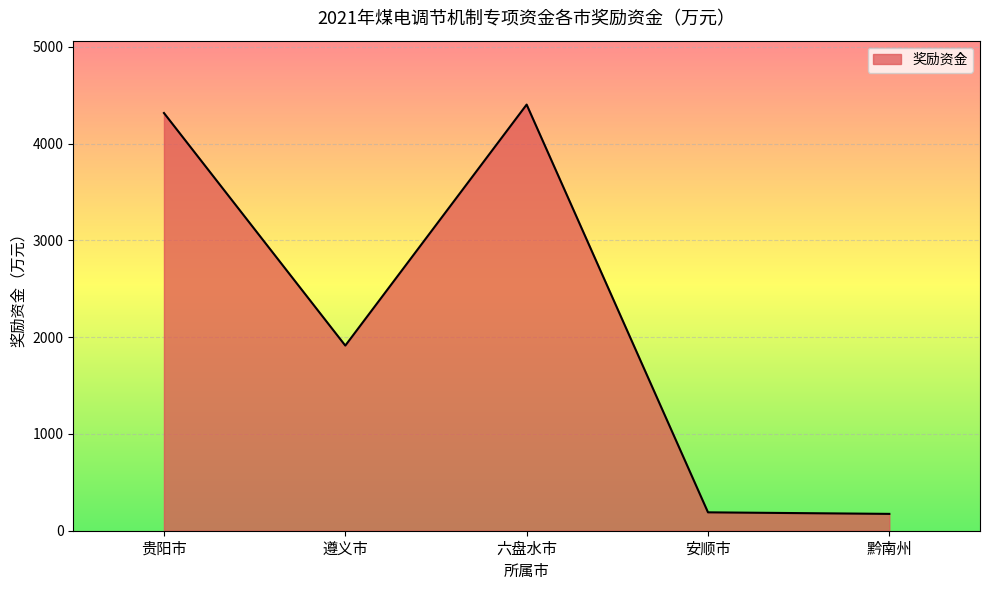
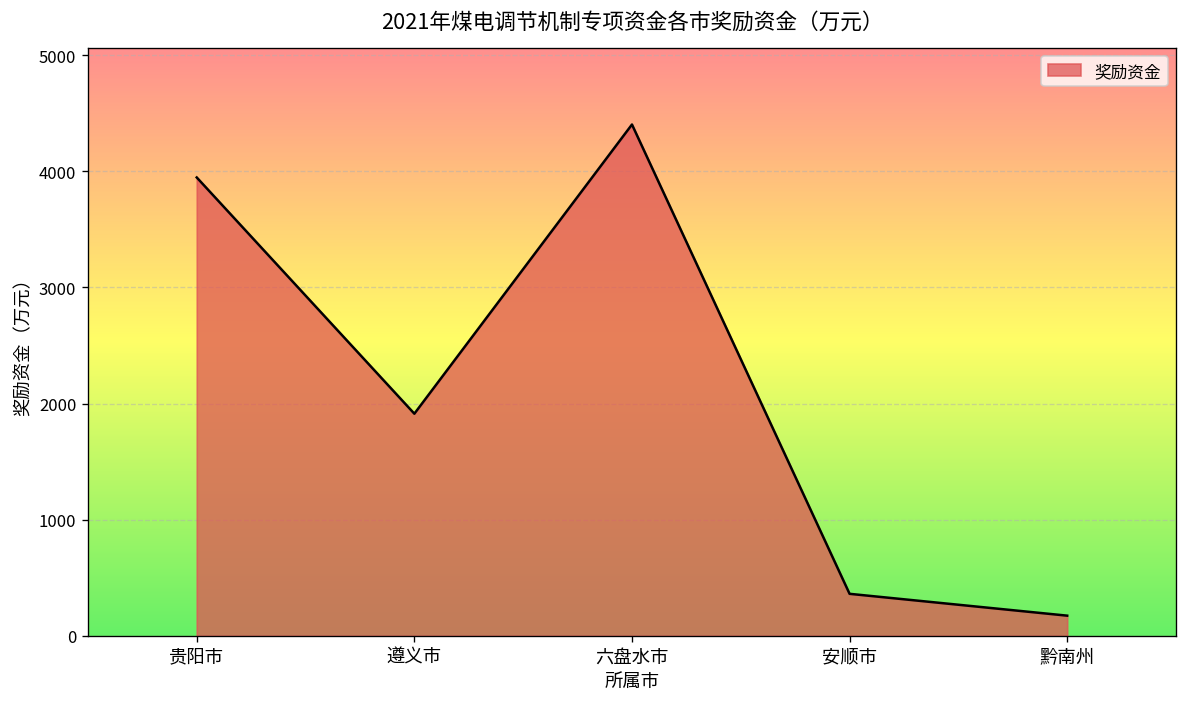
贵阳市: 4300 -> 3900
安顺市: 200 -> 400
